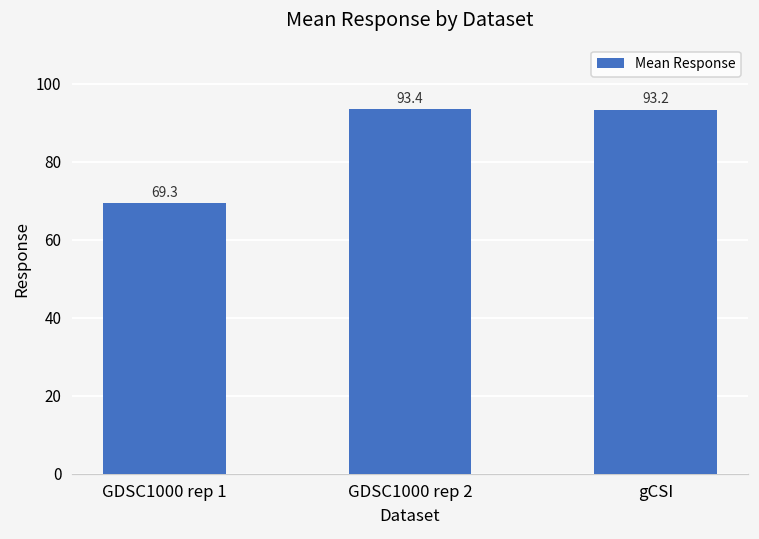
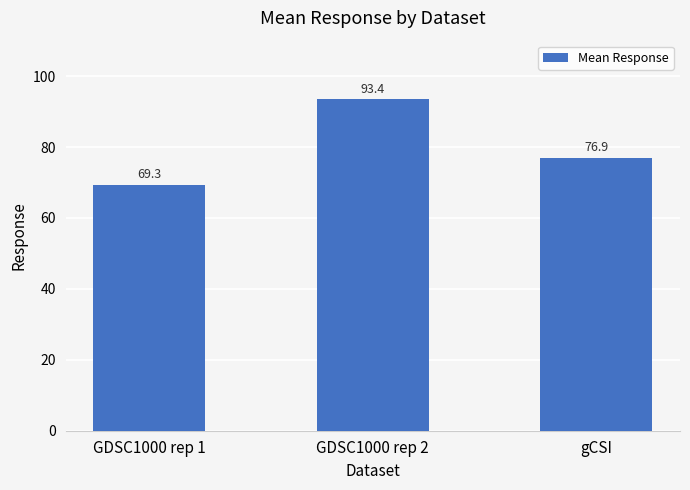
gCSI: 93.2 -> 76.9
